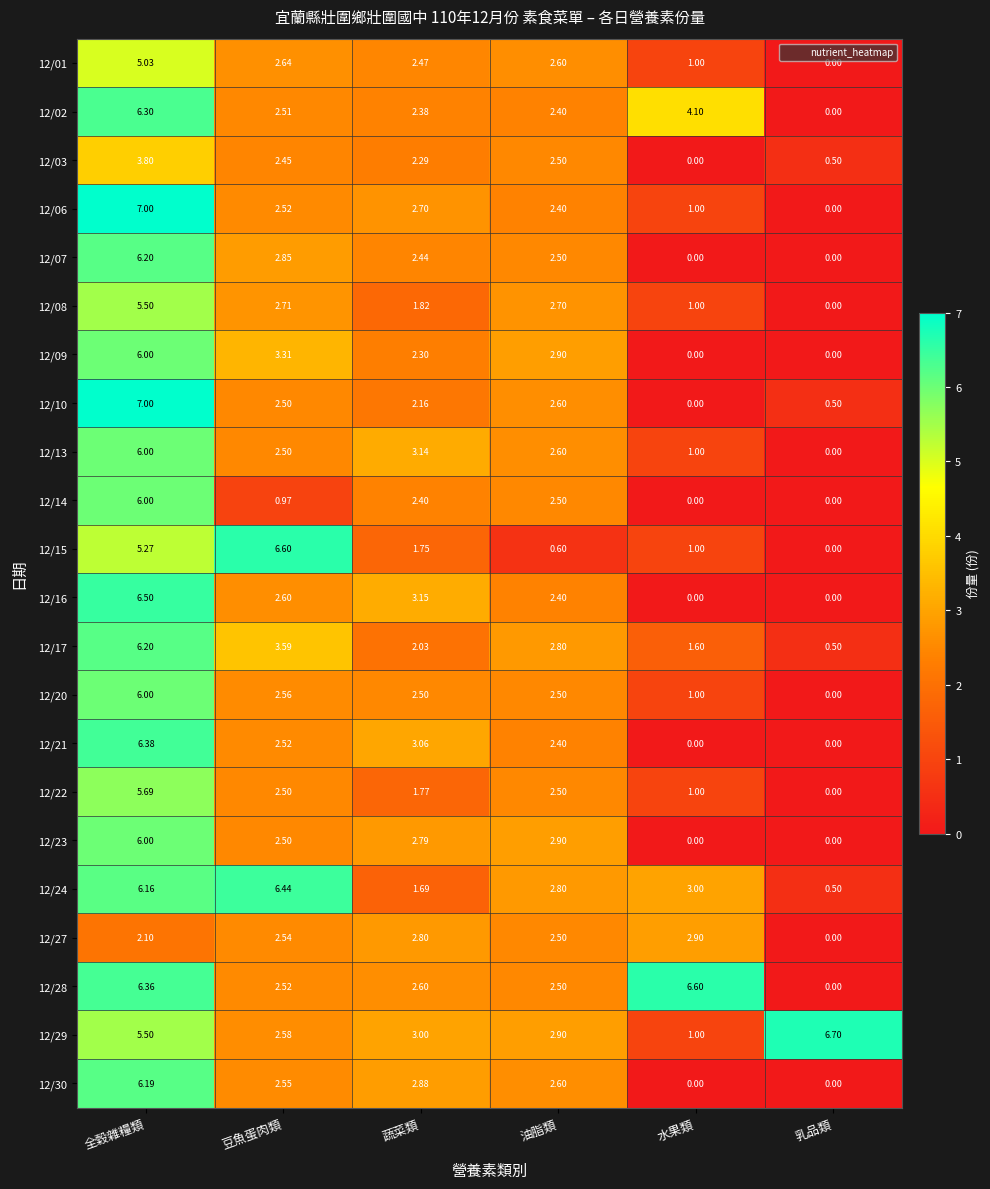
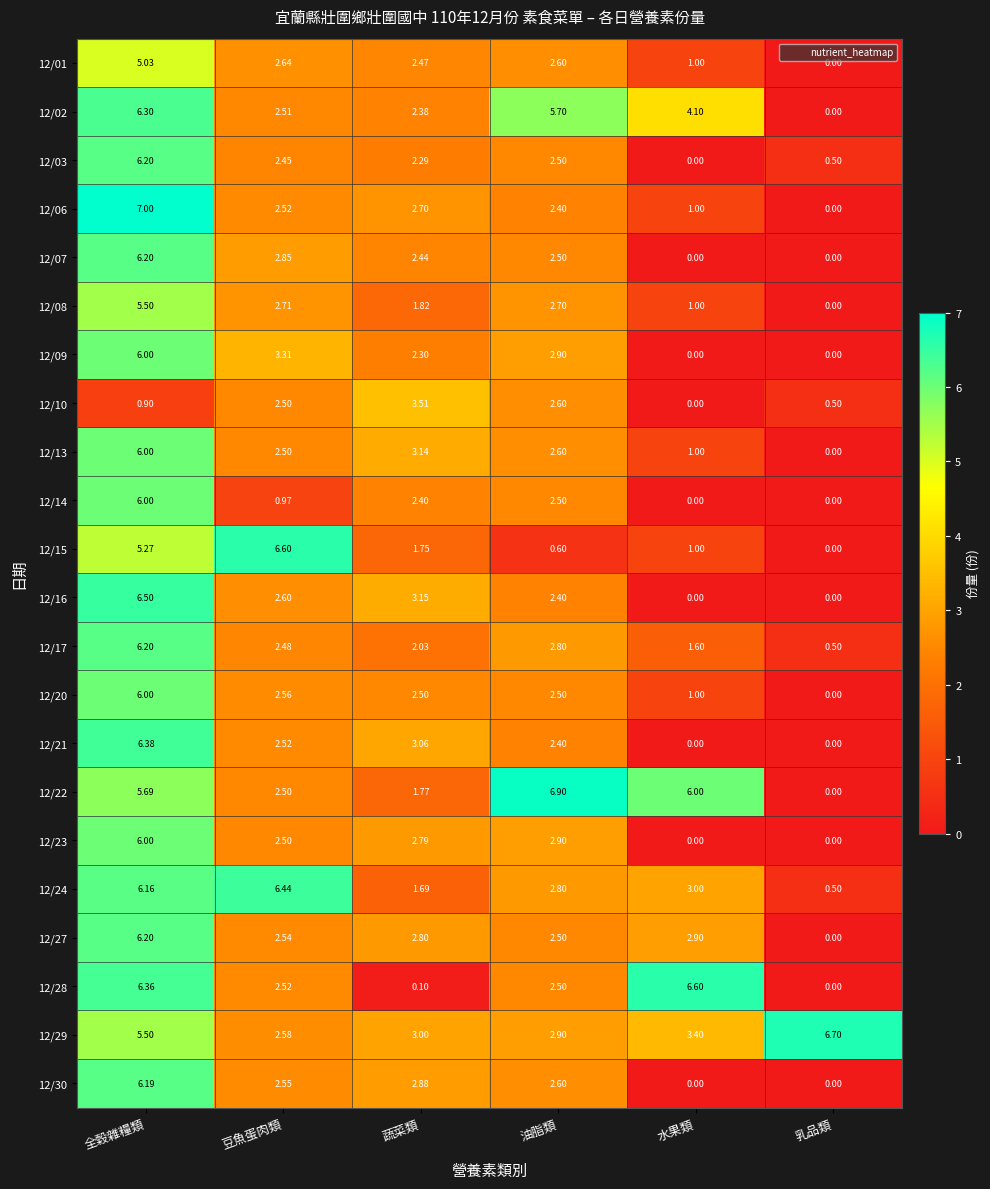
12/02, 油脂類: 2.40 -> 5.70
12/03, 全穀雜糧類: 3.80 -> 6.20
12/10, 全穀雜糧類: 7.00 -> 0.90
12/10, 蔬菜類: 2.16 -> 3.51
12/17, 豆魚蛋肉類: 3.59 -> 2.48
12/22, 油脂類: 2.50 -> 6.90
12/22, 水果類: 1.00 -> 6.00
12/27, 全穀雜糧類: 2.10 -> 6.20
12/28, 蔬菜類: 2.60 -> 0.10
12/29, 水果類: 1.00 -> 3.40
